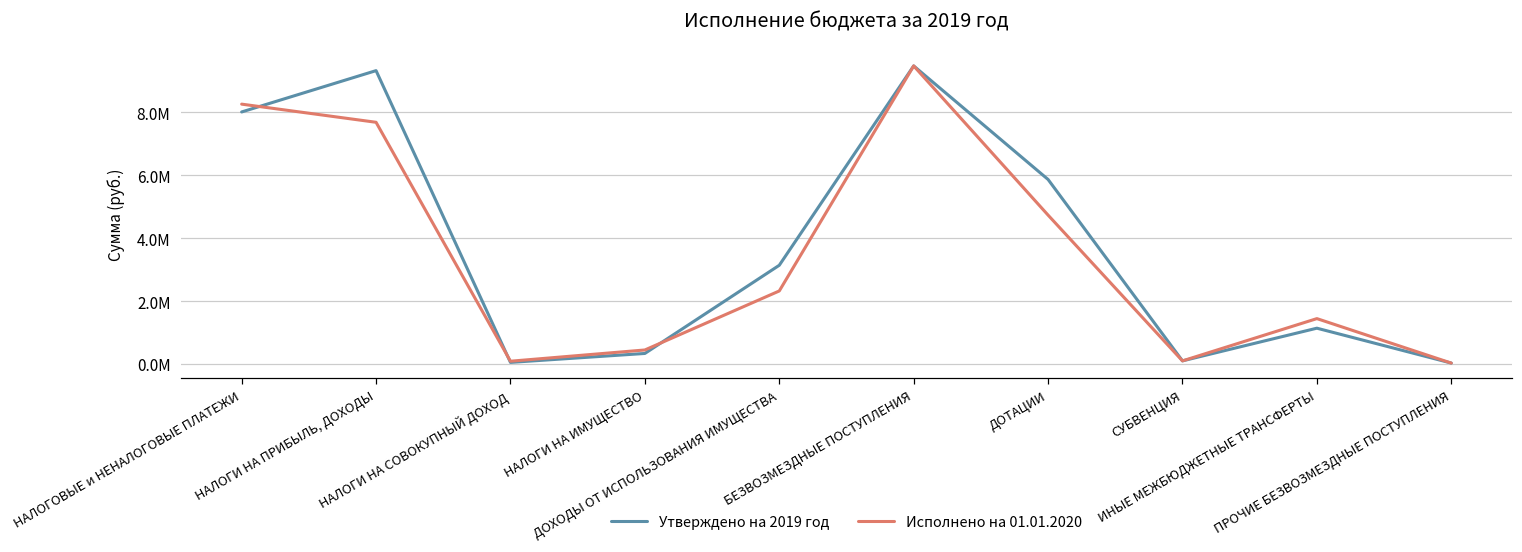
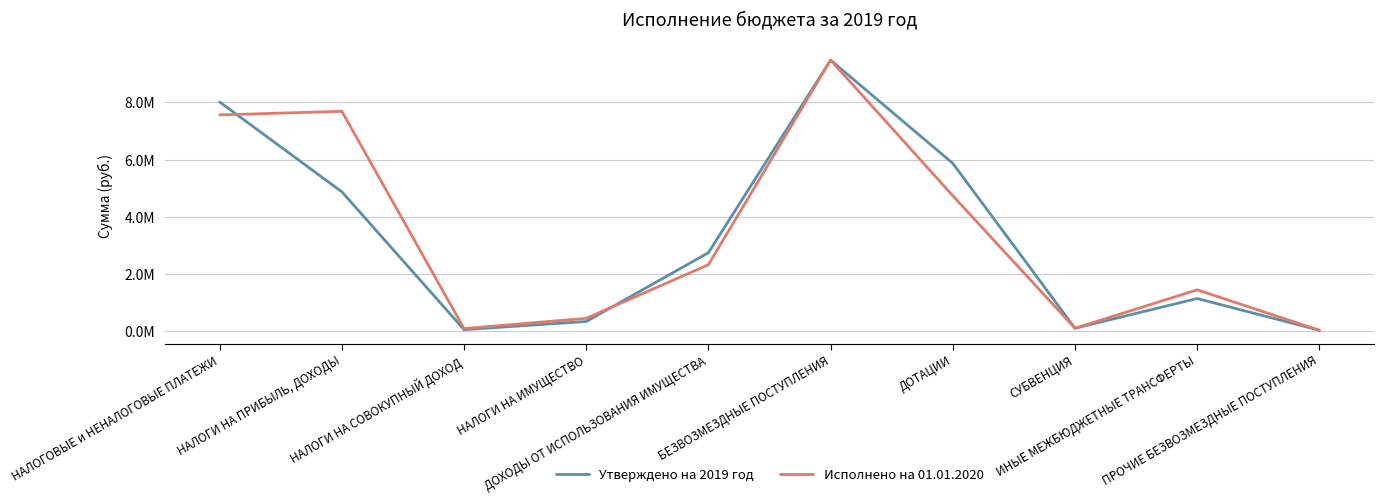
Исполнено на 01.01.2020, НАЛОГОВЫЕ и НЕНАЛОГОВЫЕ ПЛАТЕЖИ: 8300000 -> 7600000
Утверждено на 2019 год, НАЛОГИ НА ПРИБЫЛЬ, ДОХОДЫ: 9300000 -> 4900000
Утверждено на 2019 год, ДОХОДЫ ОТ ИСПОЛЬЗОВАНИЯ ИМУЩЕСТВА: 3100000 -> 2700000
